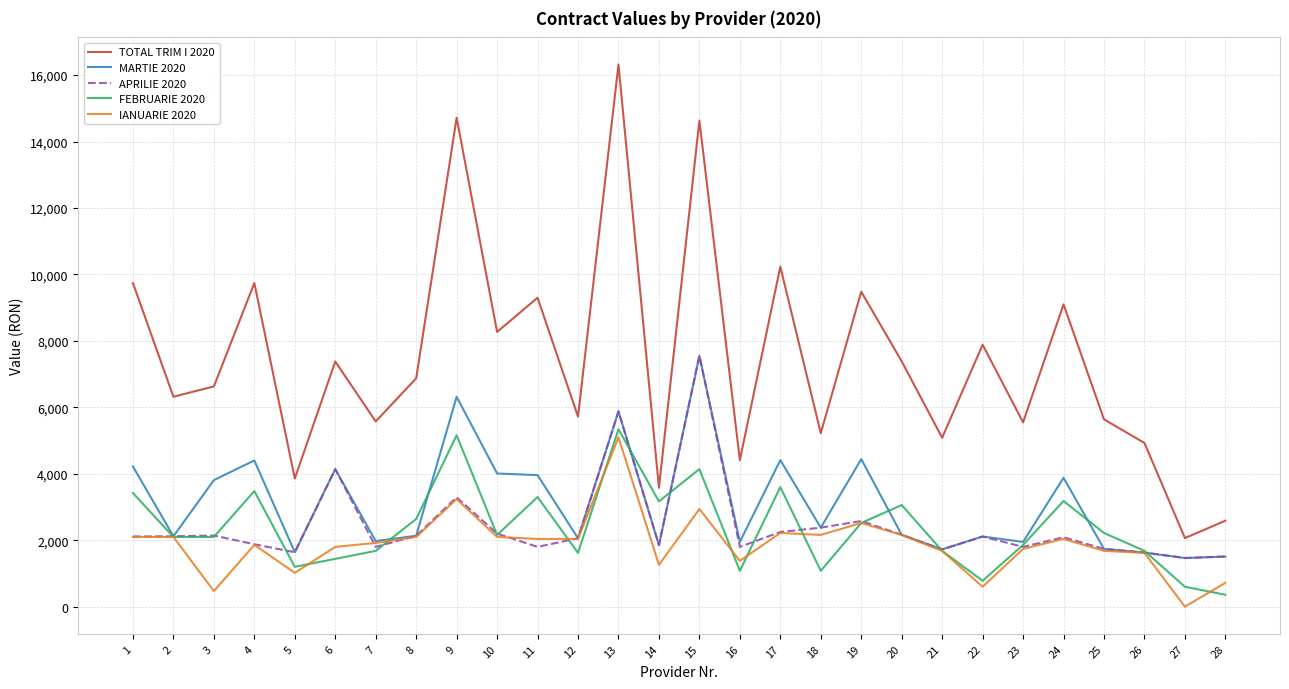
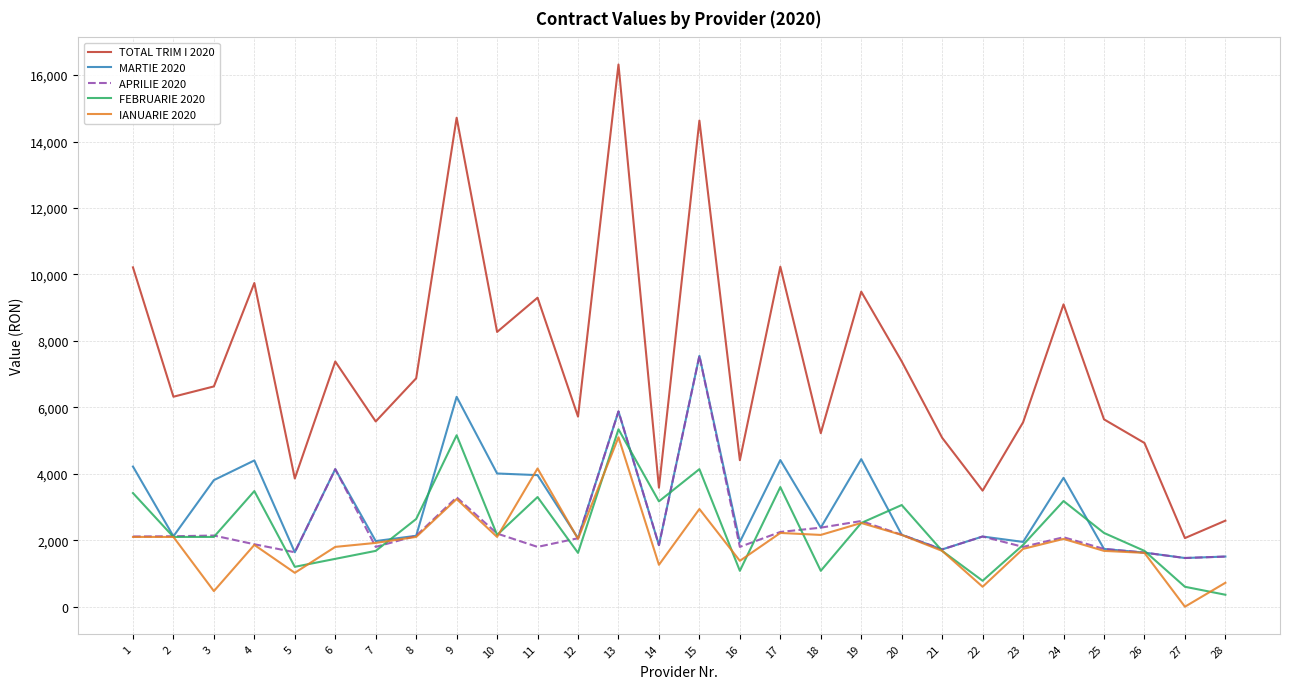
TOTAL TRIM I 2020, 1: 9,700 -> 10,200
IANUARIE 2020, 11: 2,000 -> 4,200
TOTAL TRIM I 2020, 22: 7,900 -> 3,500
